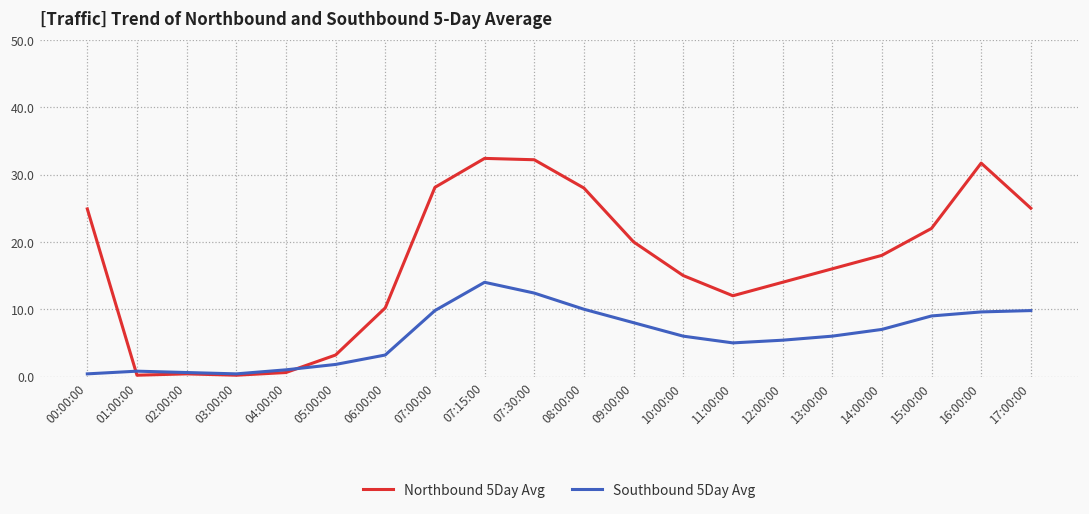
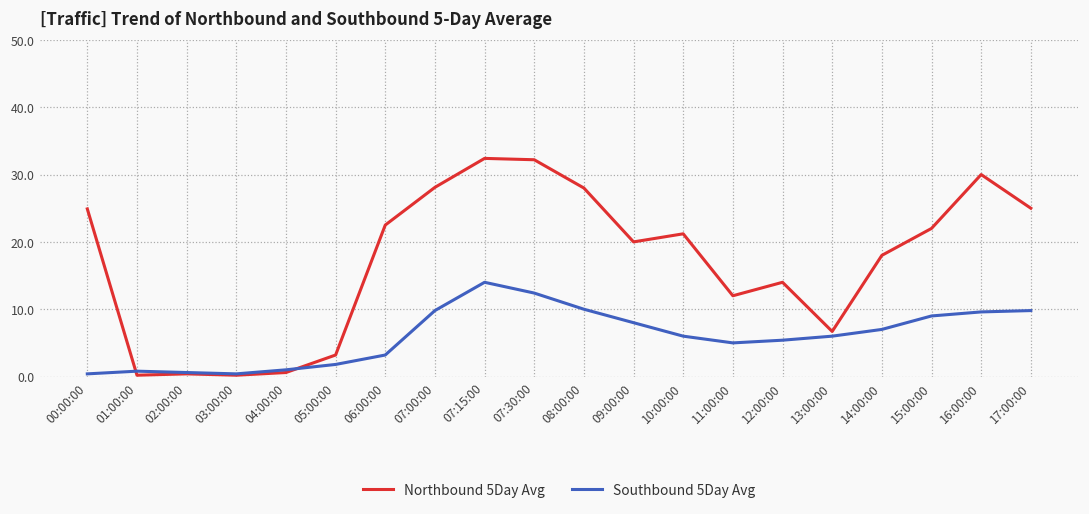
Northbound 5Day Avg, 06:00:00: 10 -> 23
Northbound 5Day Avg, 10:00:00: 15 -> 21
Northbound 5Day Avg, 13:00:00: 16 -> 7
Northbound 5Day Avg, 16:00:00: 32 -> 30
